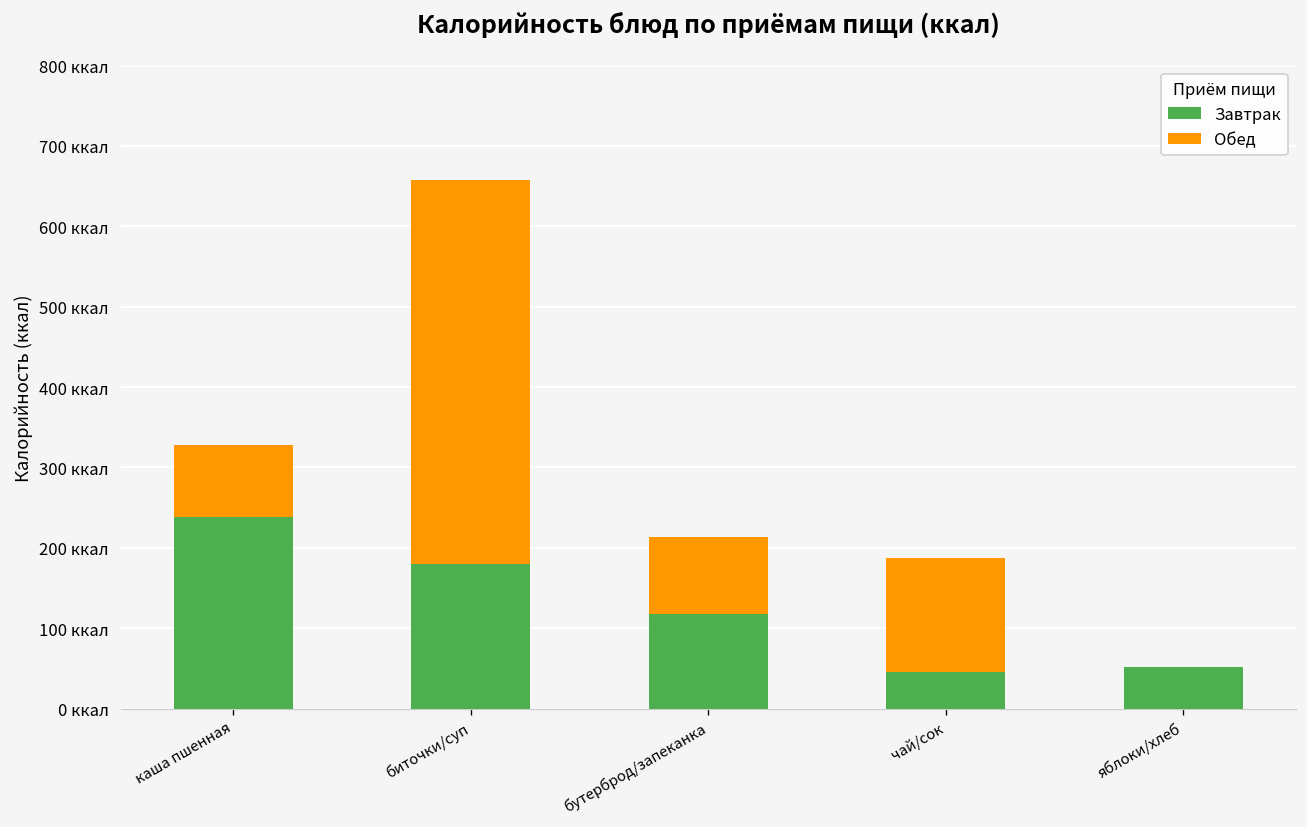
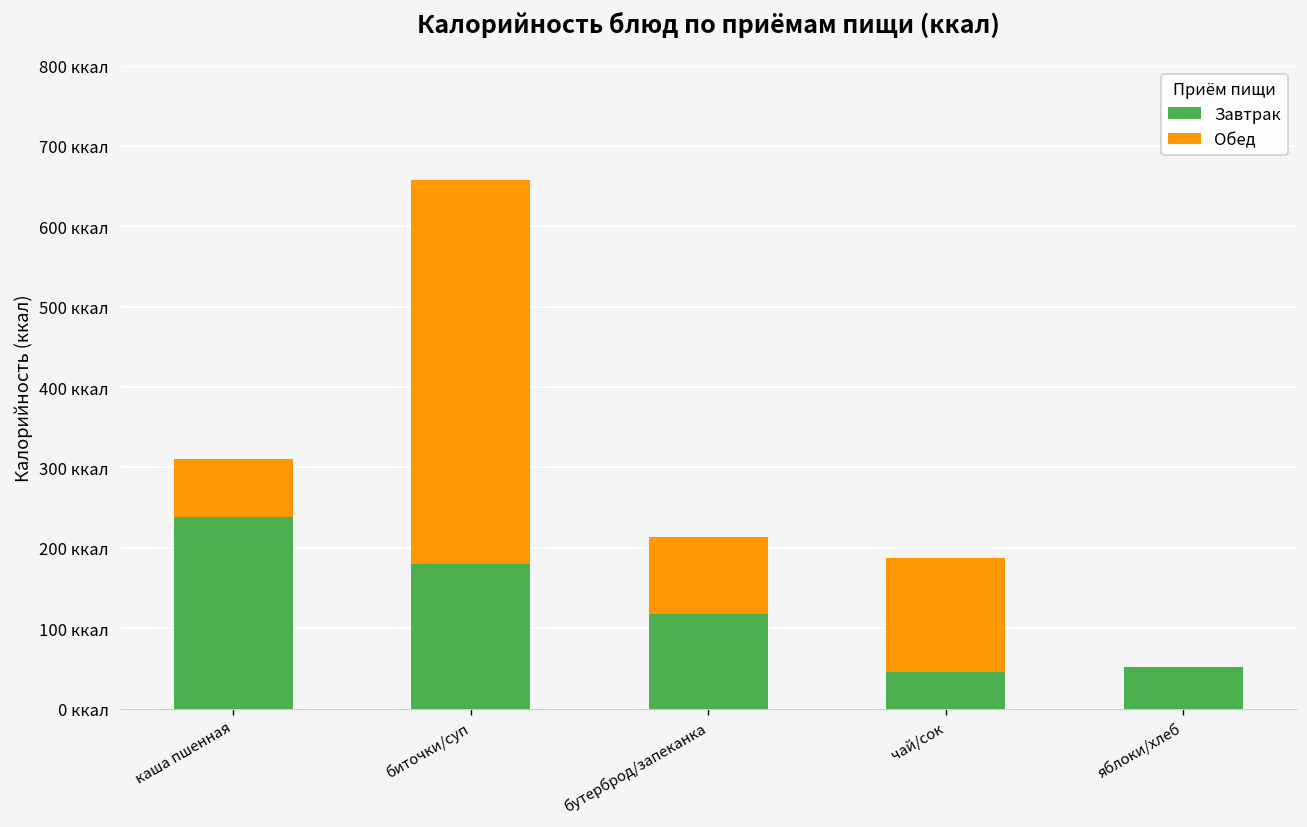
Обед, каша пшенная: 90 ккал -> 70 ккал
